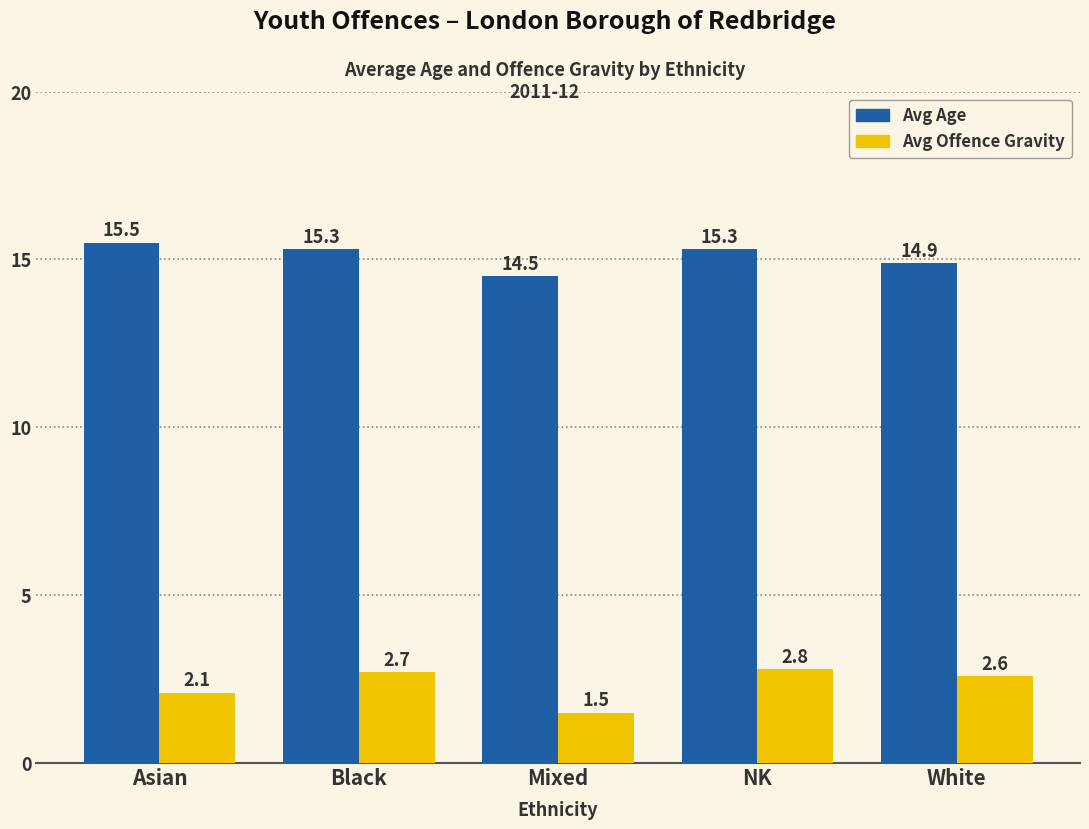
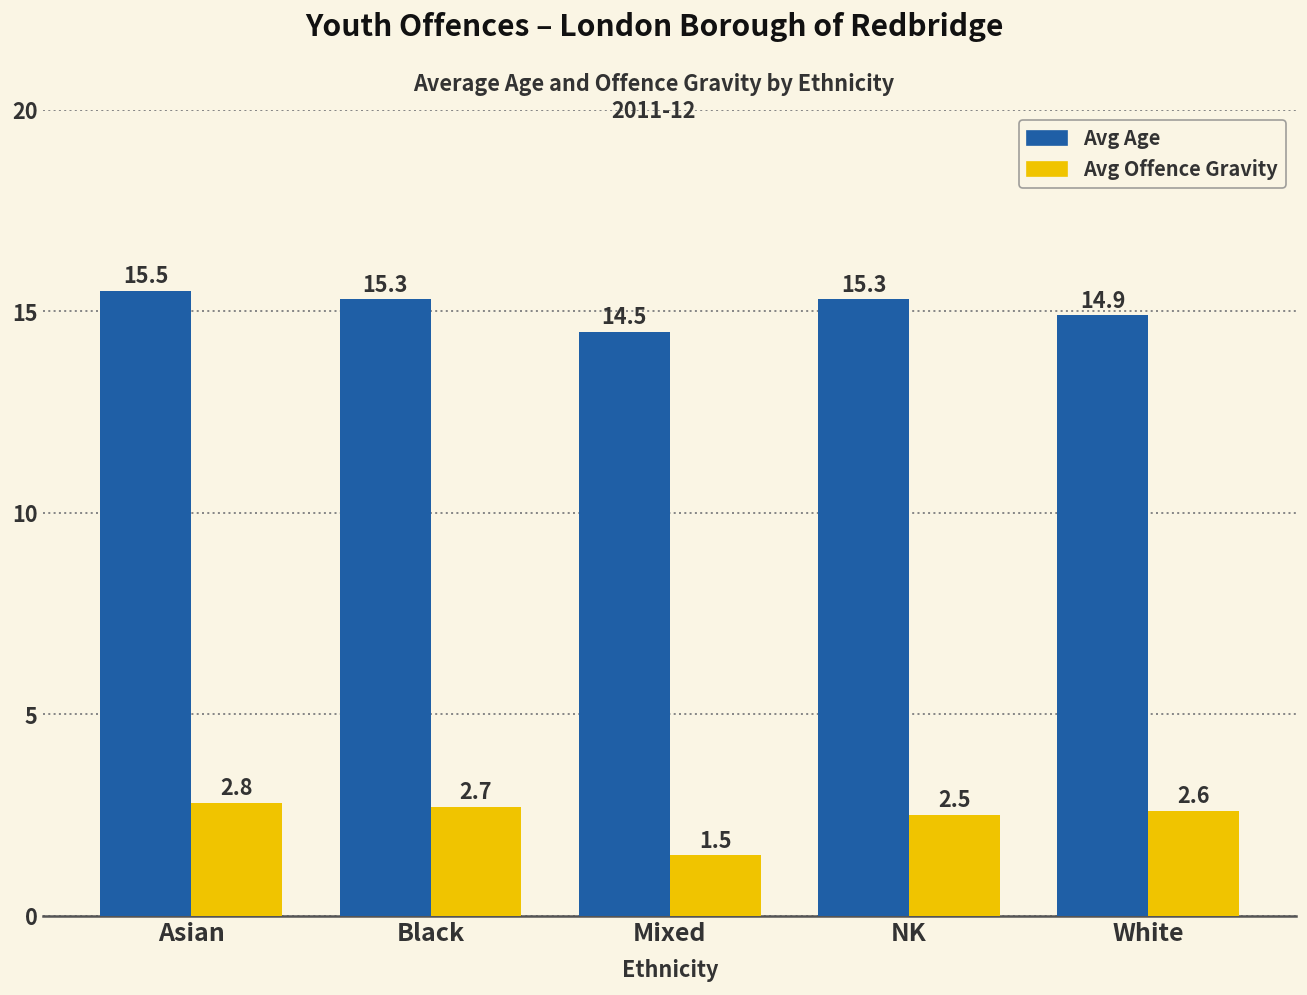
Avg Offence Gravity, Asian: 2.1 -> 2.8
Avg Offence Gravity, NK: 2.8 -> 2.5
